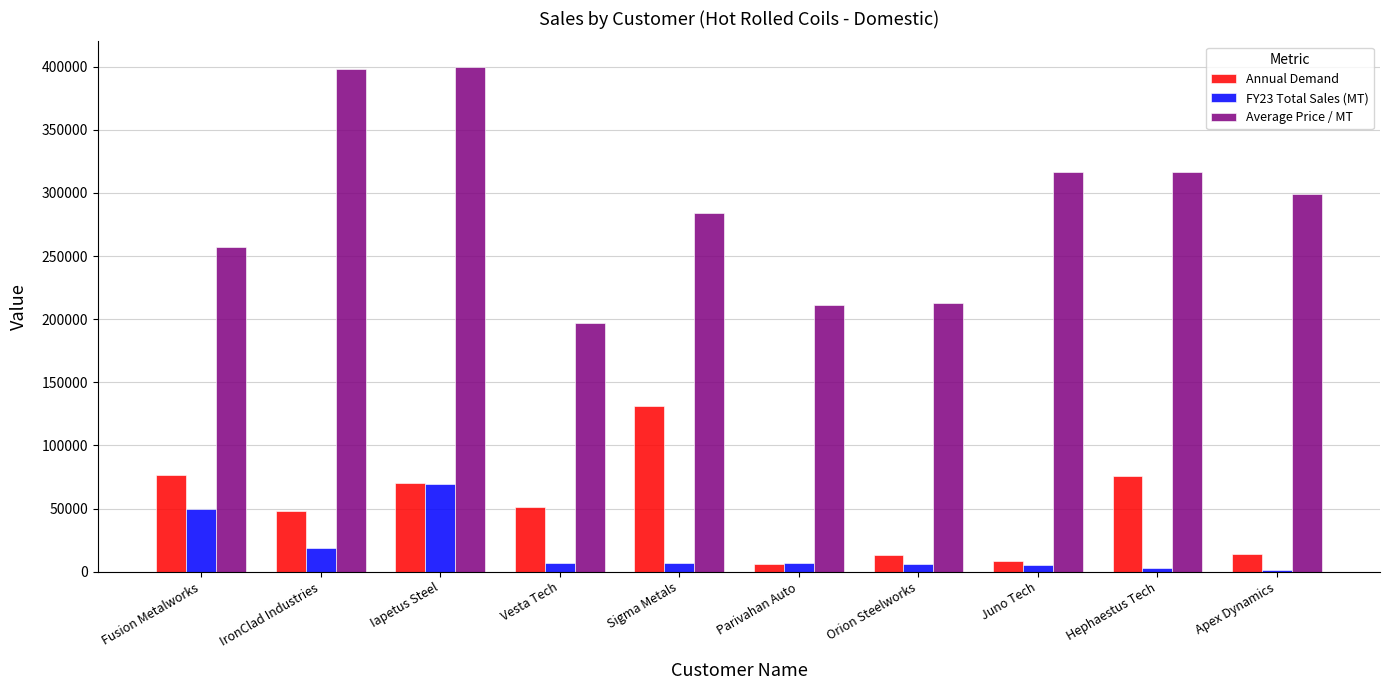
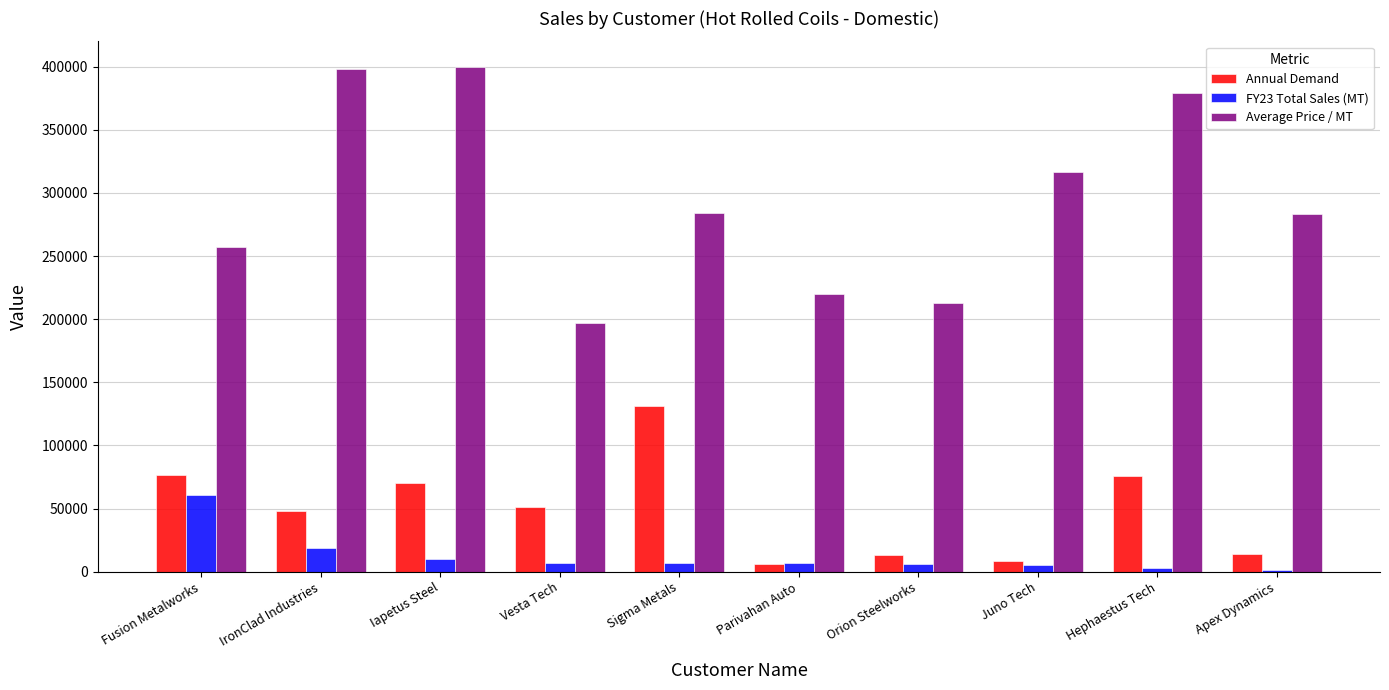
FY23 Total Sales (MT), Fusion Metalworks: 49000 -> 61000
FY23 Total Sales (MT), Iapetus Steel: 69000 -> 10000
Average Price / MT, Parivahan Auto: 211000 -> 220000
Average Price / MT, Hephaestus Tech: 317000 -> 379000
Average Price / MT, Apex Dynamics: 299000 -> 283000
